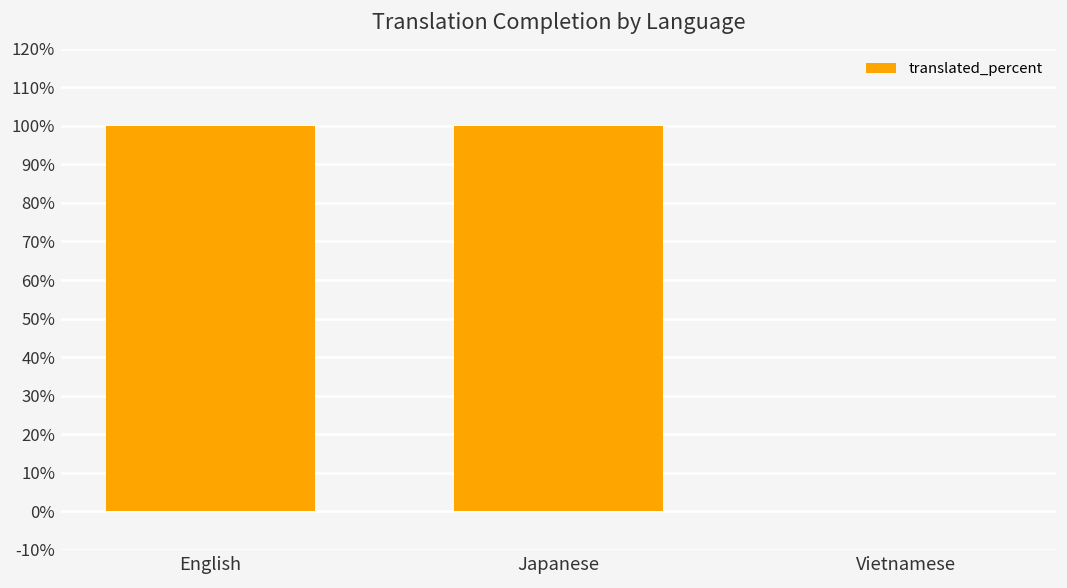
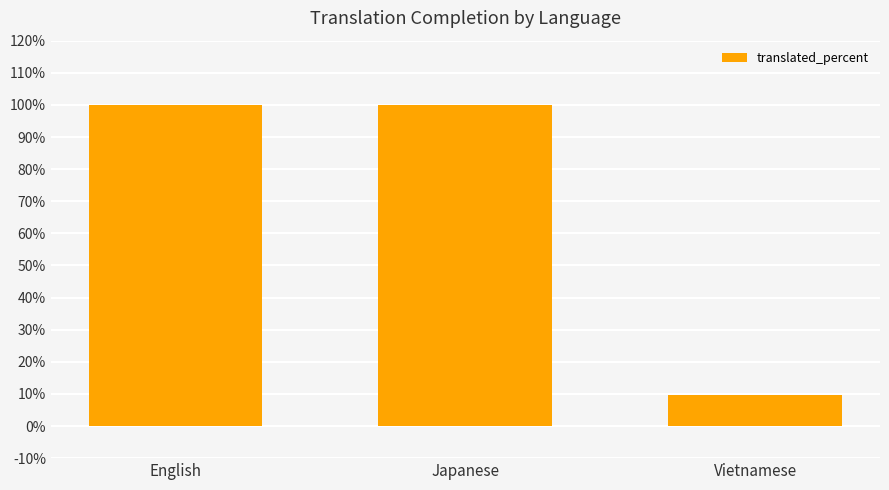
Vietnamese: 0% -> 10%
